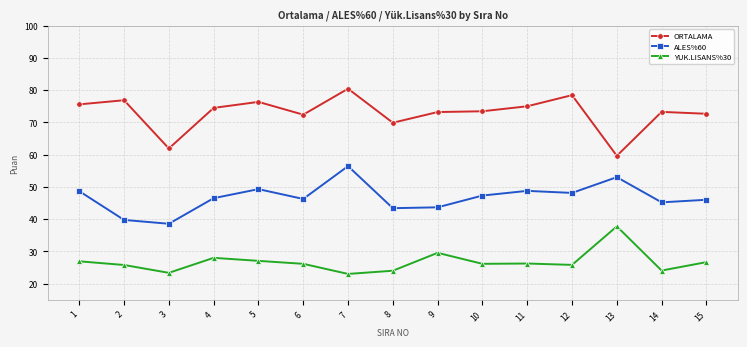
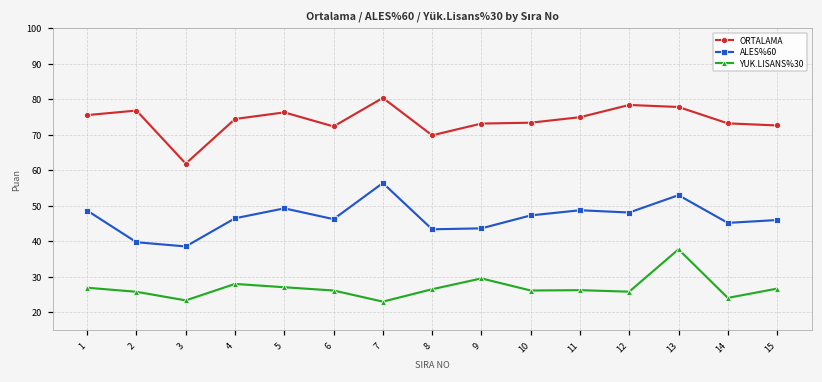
YUK.LISANS%30, 8: 24 -> 26
ORTALAMA, 13: 60 -> 78
